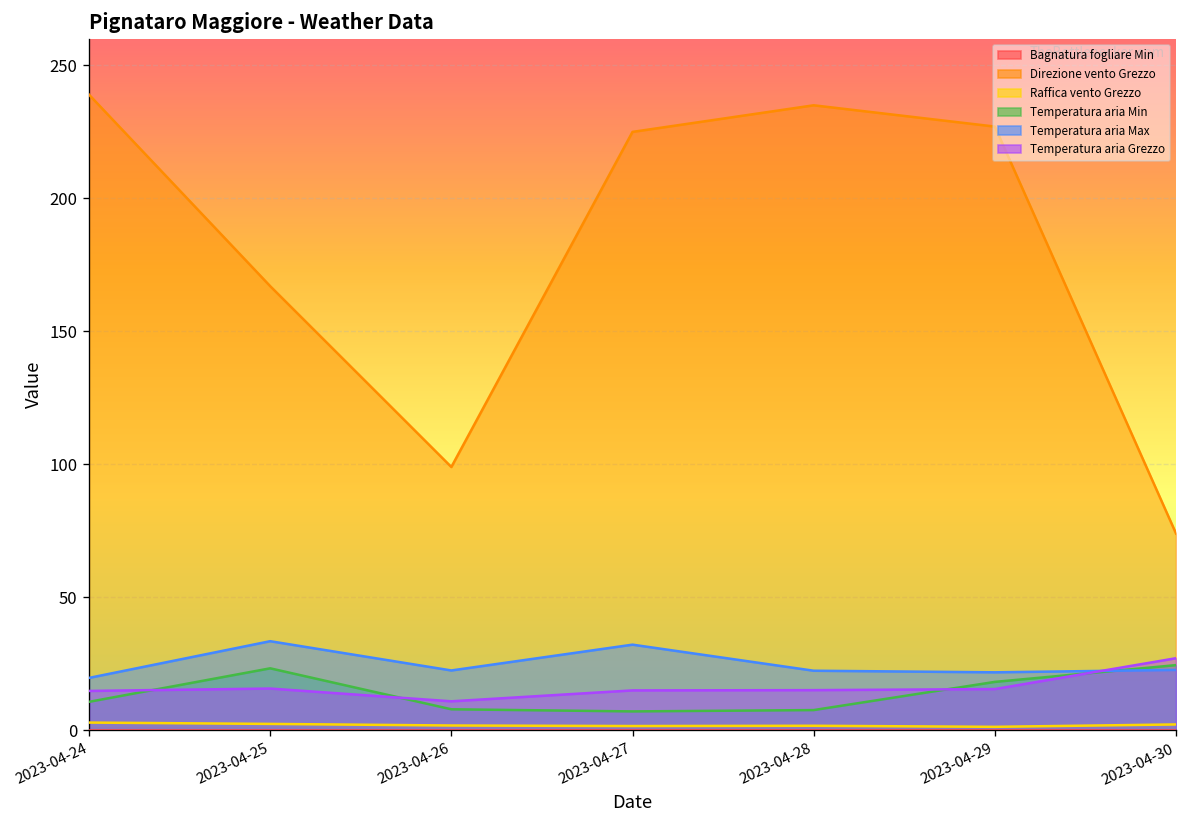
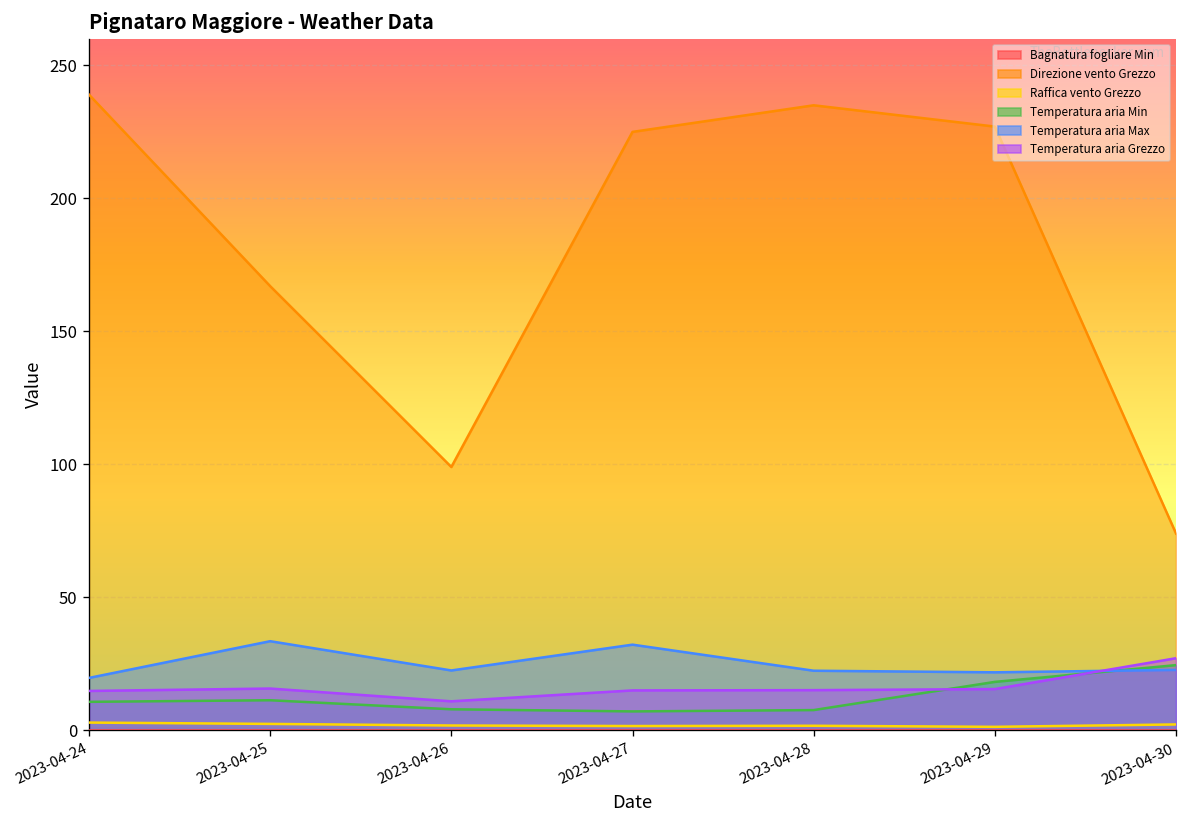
Temperatura aria Min, 2023-04-25: 23 -> 11
